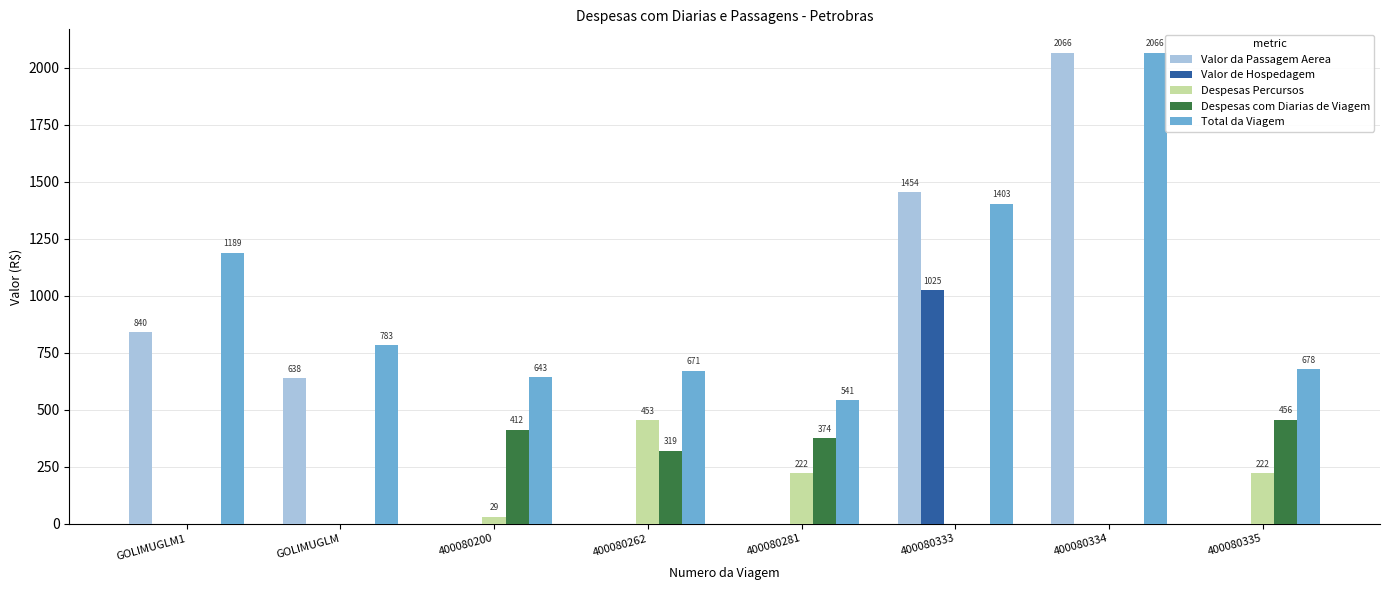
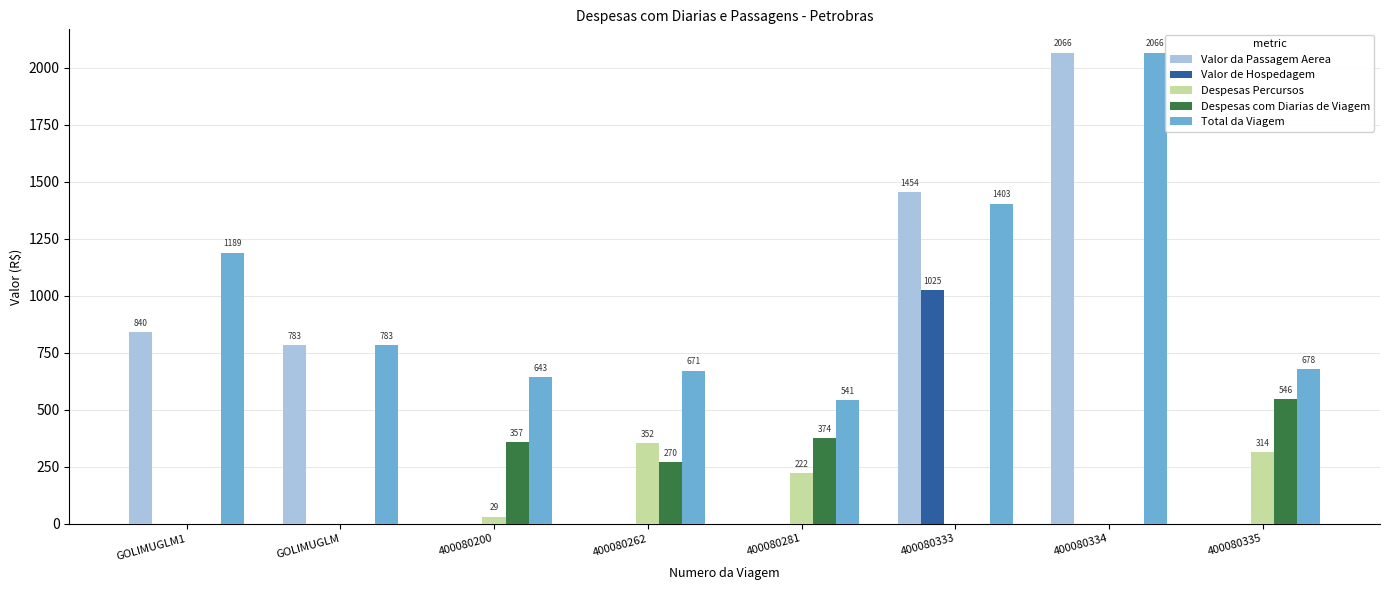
Valor da Passagem Aerea, GOLIMUGLM: 638 -> 783
Despesas com Diarias de Viagem, 400080200: 412 -> 357
Despesas Percursos, 400080262: 453 -> 352
Despesas com Diarias de Viagem, 400080262: 319 -> 270
Despesas Percursos, 400080335: 222 -> 314
Despesas com Diarias de Viagem, 400080335: 456 -> 546
